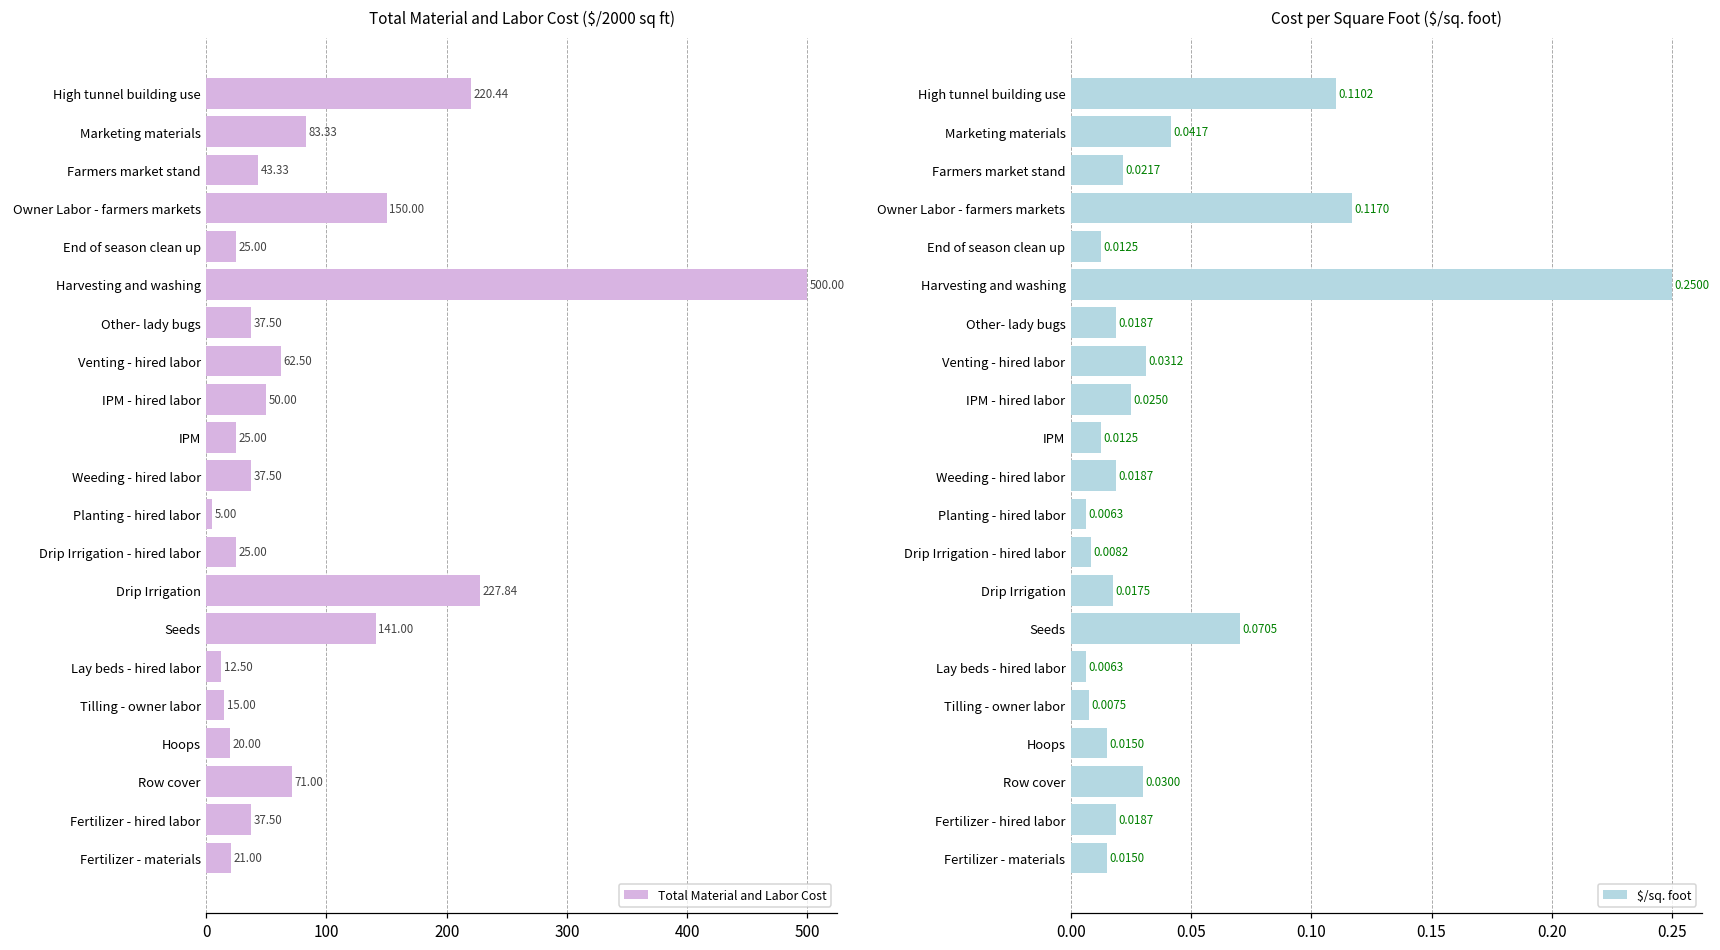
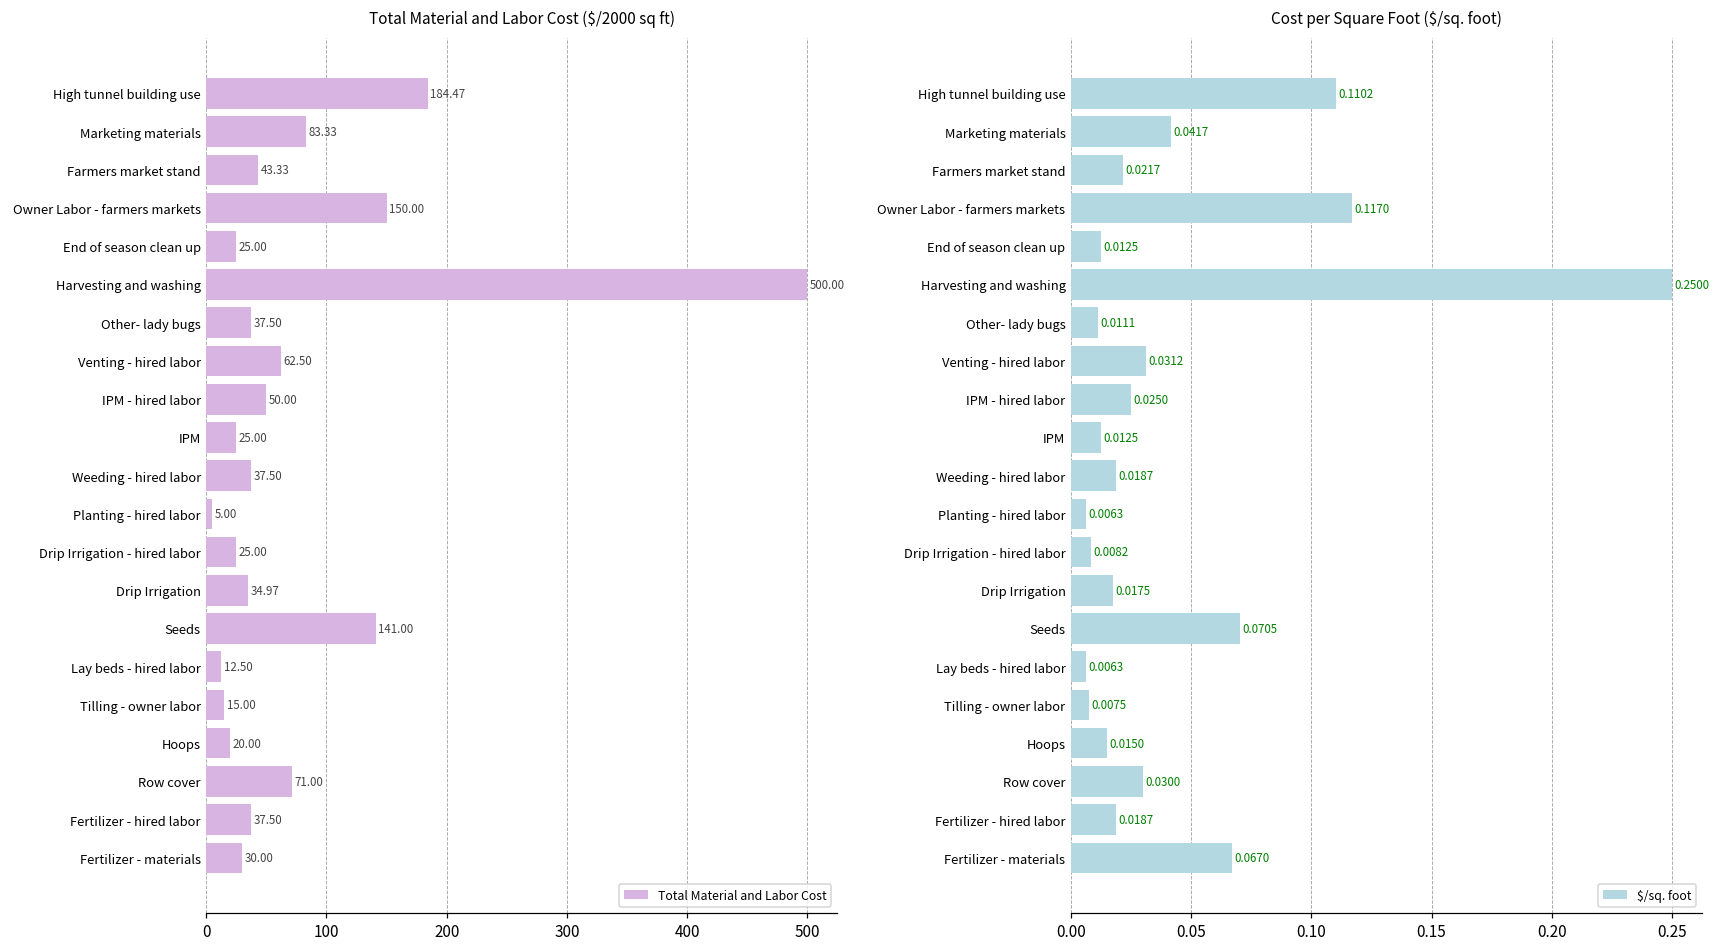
Total Material and Labor Cost ($/2000 sq ft), High tunnel building use: 220.44 -> 184.47
Total Material and Labor Cost ($/2000 sq ft), Drip Irrigation: 227.84 -> 34.97
Total Material and Labor Cost ($/2000 sq ft), Fertilizer - materials: 21.00 -> 30.00
Cost per Square Foot ($/sq. foot), Other- lady bugs: 0.0187 -> 0.0111
Cost per Square Foot ($/sq. foot), Fertilizer - materials: 0.0150 -> 0.0670
